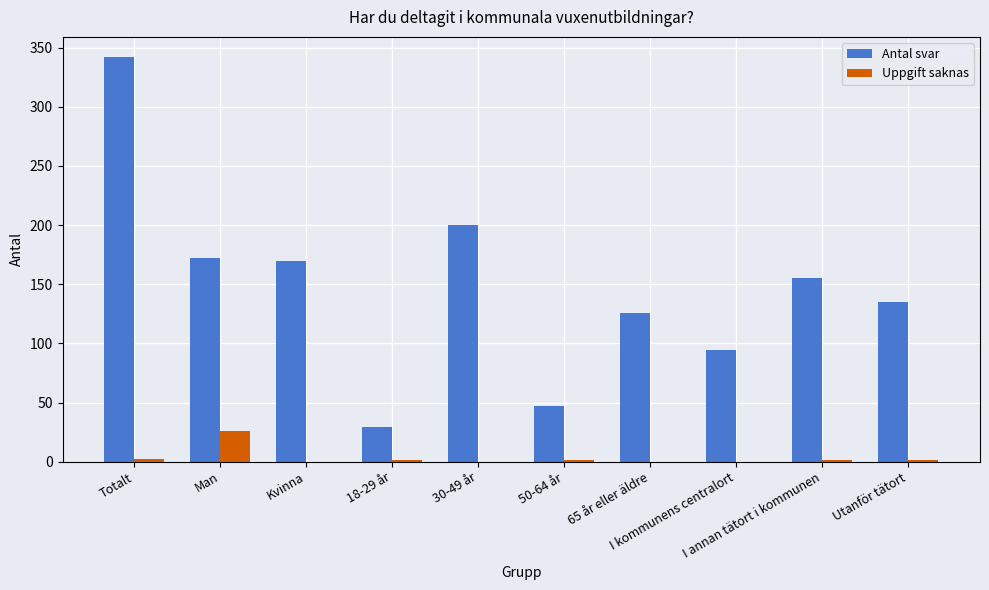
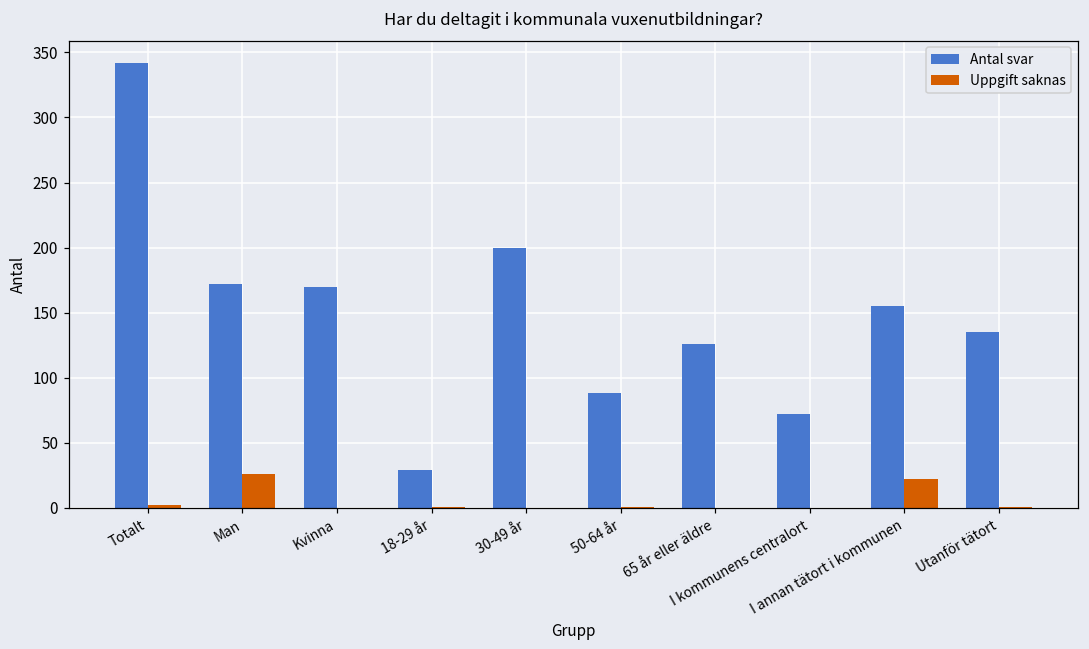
Antal svar, 50-64 år: 47 -> 88
Antal svar, I kommunens centralort: 94 -> 72
Uppgift saknas, I annan tätort i kommunen: 1 -> 22
